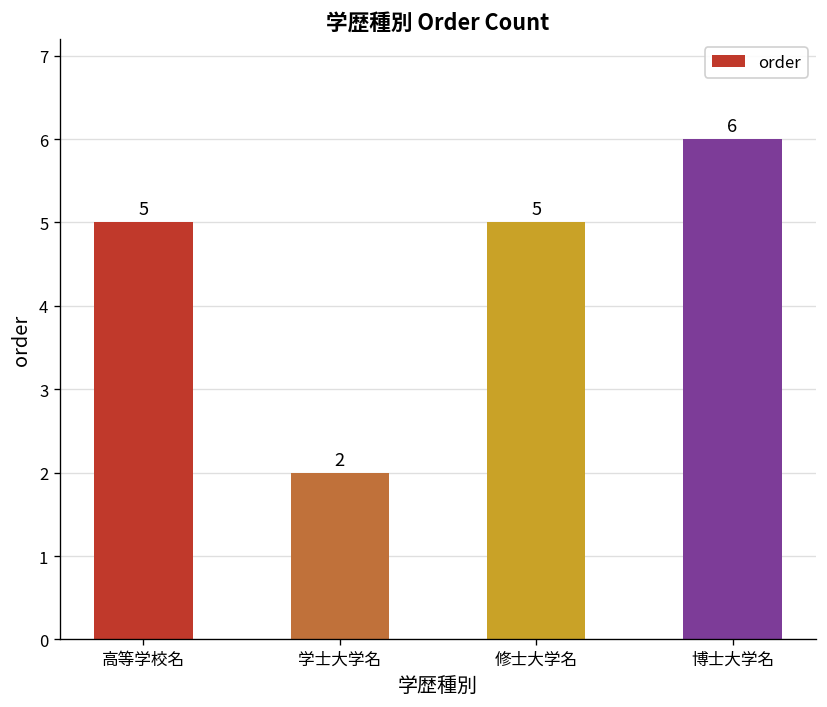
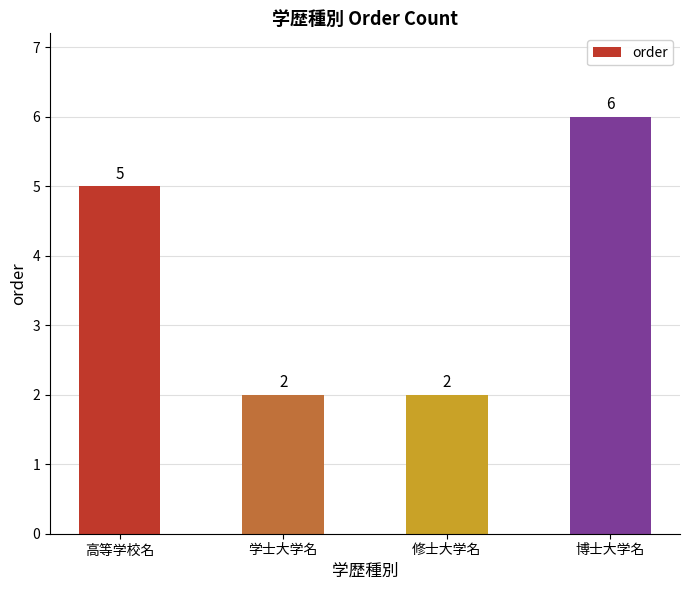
修士大学名: 5 -> 2
